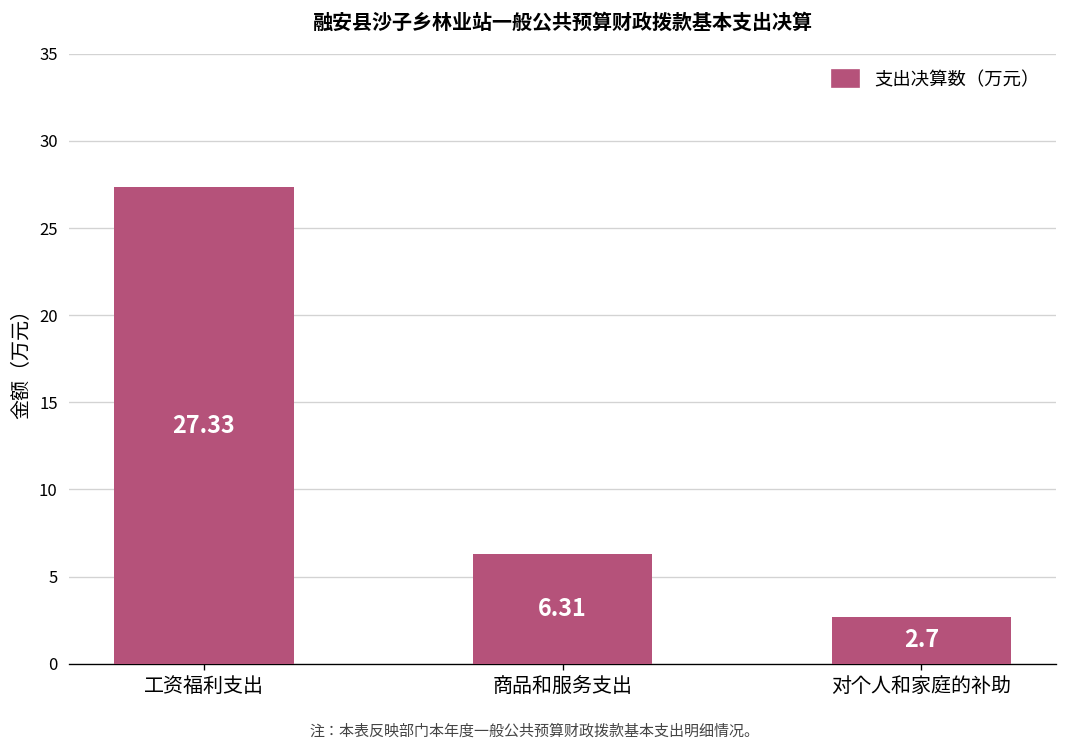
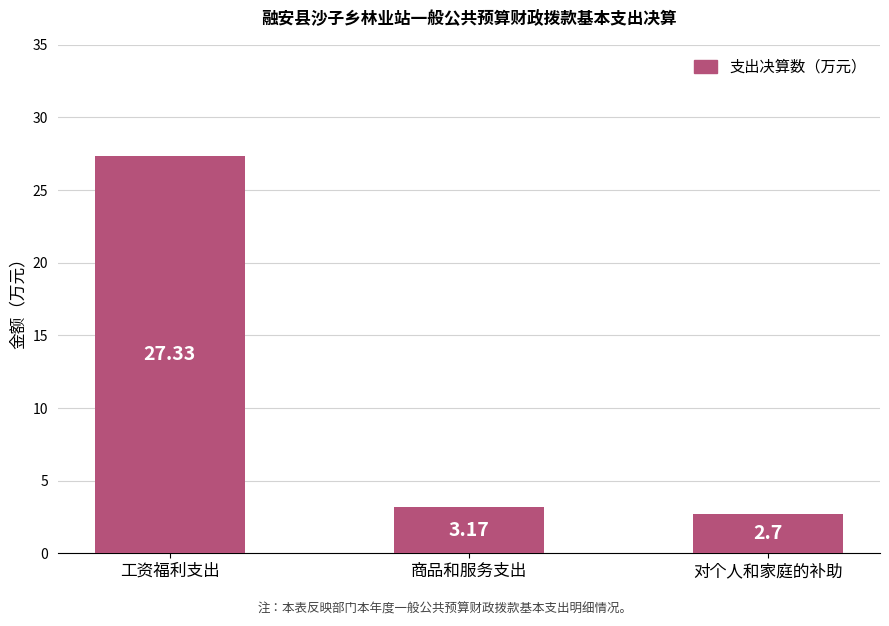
商品和服务支出: 6.31 -> 3.17
